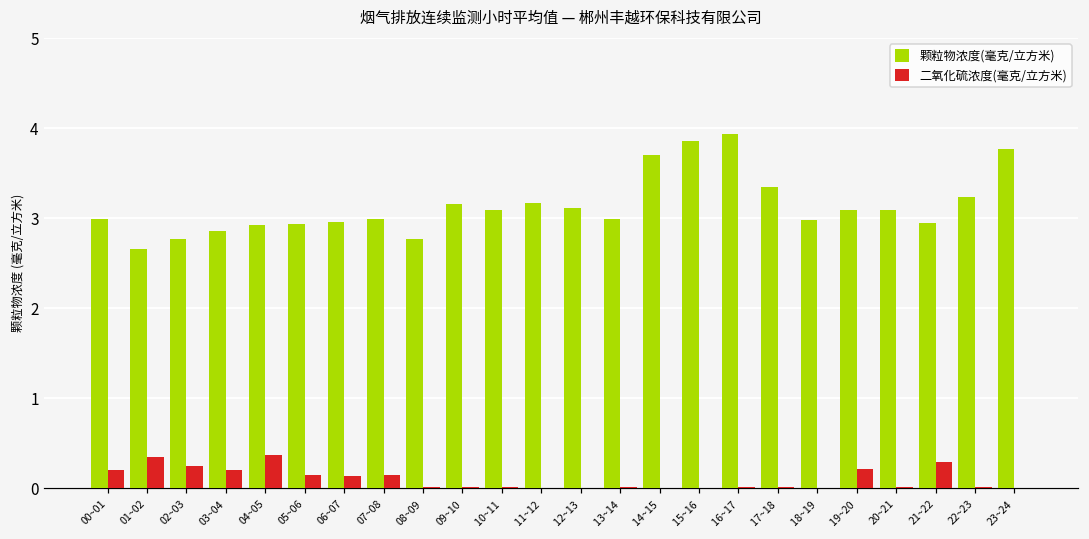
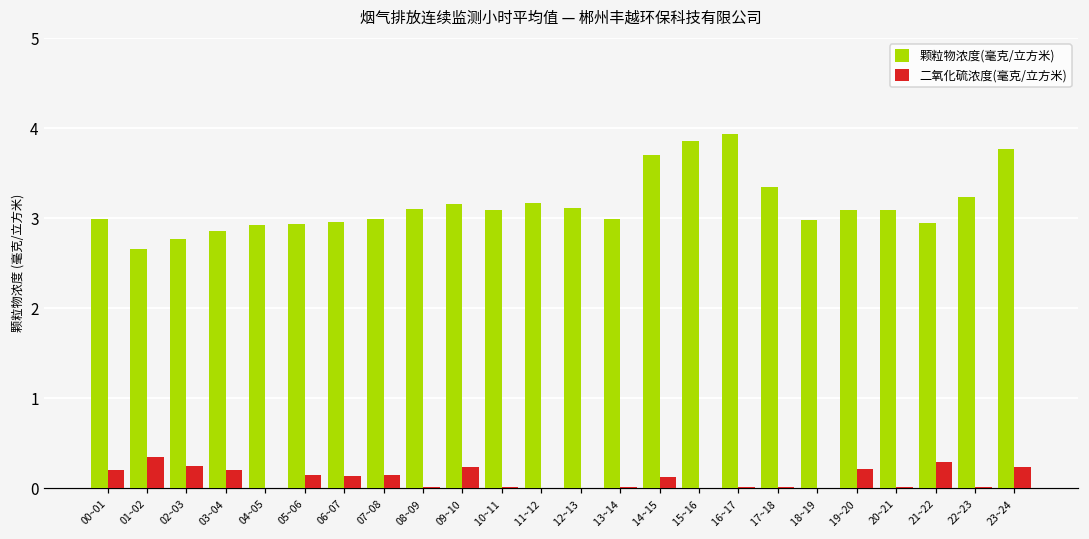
二氧化硫浓度(毫克/立方米), 04~05: 0.4 -> 0.0
颗粒物浓度(毫克/立方米), 08~09: 2.8 -> 3.1
二氧化硫浓度(毫克/立方米), 09~10: 0.0 -> 0.2
二氧化硫浓度(毫克/立方米), 14~15: 0.0 -> 0.1
二氧化硫浓度(毫克/立方米), 23~24: 0.0 -> 0.2
